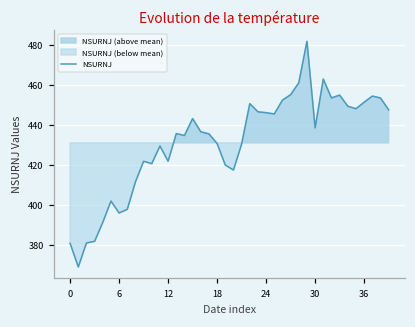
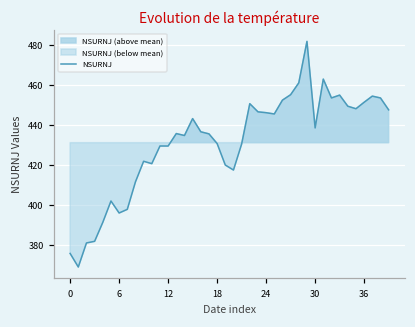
0: 381 -> 376
12: 422 -> 429
